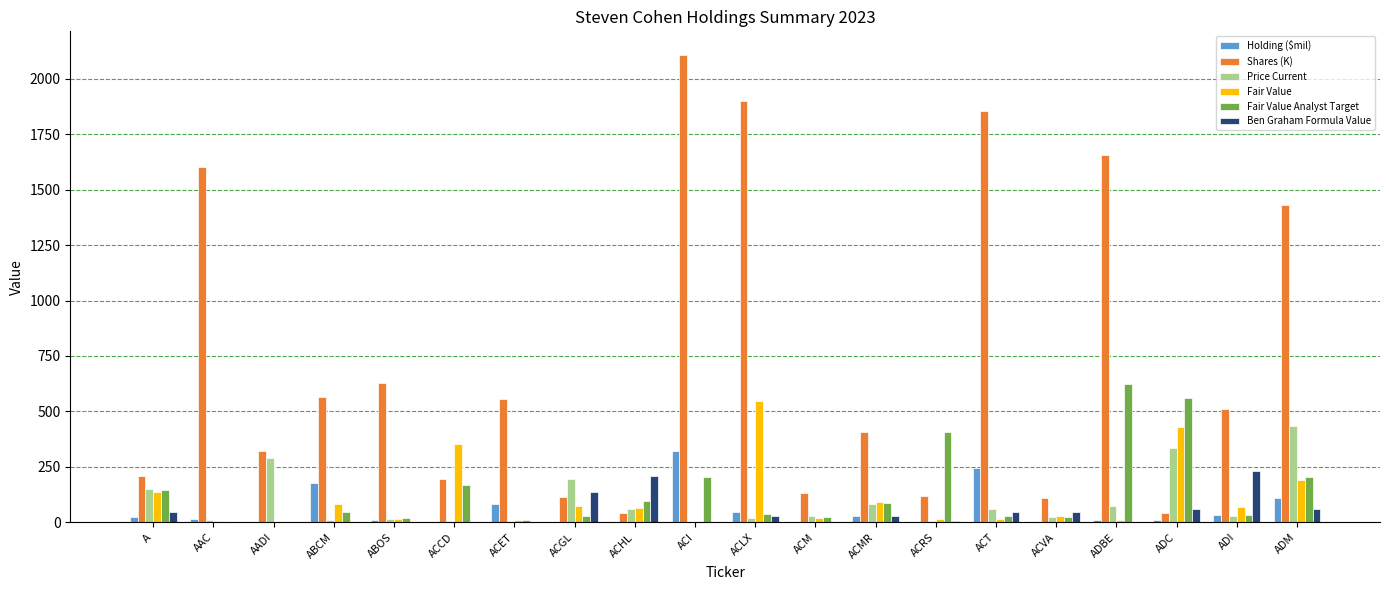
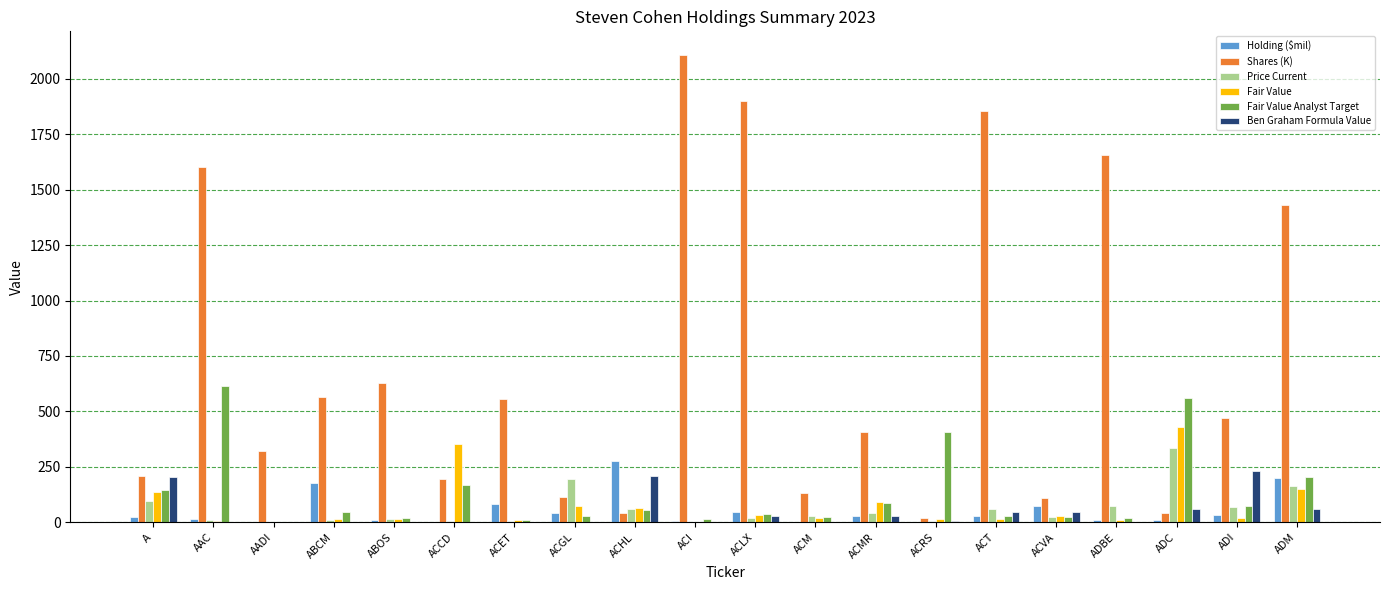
Price Current, A: 150 -> 100
Ben Graham Formula Value, A: 50 -> 200
Fair Value Analyst Target, AAC: 0 -> 610
Price Current, AADI: 290 -> 0
Fair Value, ABCM: 80 -> 10
Holding ($mil), ACGL: 0 -> 40
Ben Graham Formula Value, ACGL: 140 -> 0
Holding ($mil), ACHL: 0 -> 280
Fair Value Analyst Target, ACHL: 100 -> 60
Holding ($mil), ACI: 320 -> 0
Fair Value Analyst Target, ACI: 210 -> 10
Fair Value, ACLX: 550 -> 30
Price Current, ACMR: 80 -> 40
Shares (K), ACRS: 120 -> 20
Holding ($mil), ACT: 240 -> 30
Holding ($mil), ACVA: 0 -> 70
Fair Value Analyst Target, ADBE: 620 -> 20
Shares (K), ADI: 510 -> 470
Price Current, ADI: 30 -> 70
Fair Value, ADI: 70 -> 20
Fair Value Analyst Target, ADI: 30 -> 80
Holding ($mil), ADM: 110 -> 200
Price Current, ADM: 440 -> 160
Fair Value, ADM: 190 -> 150
